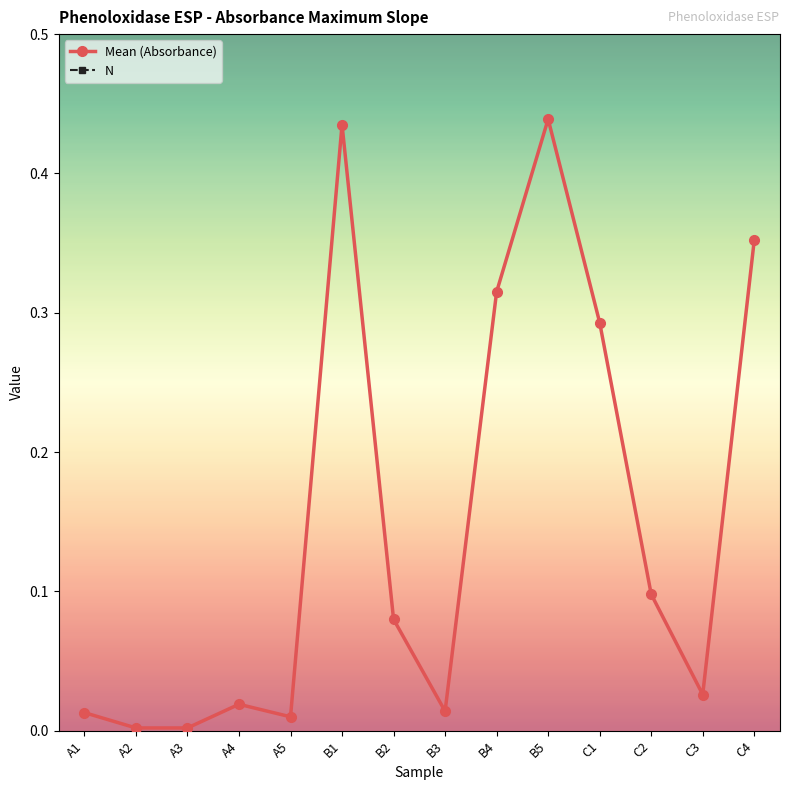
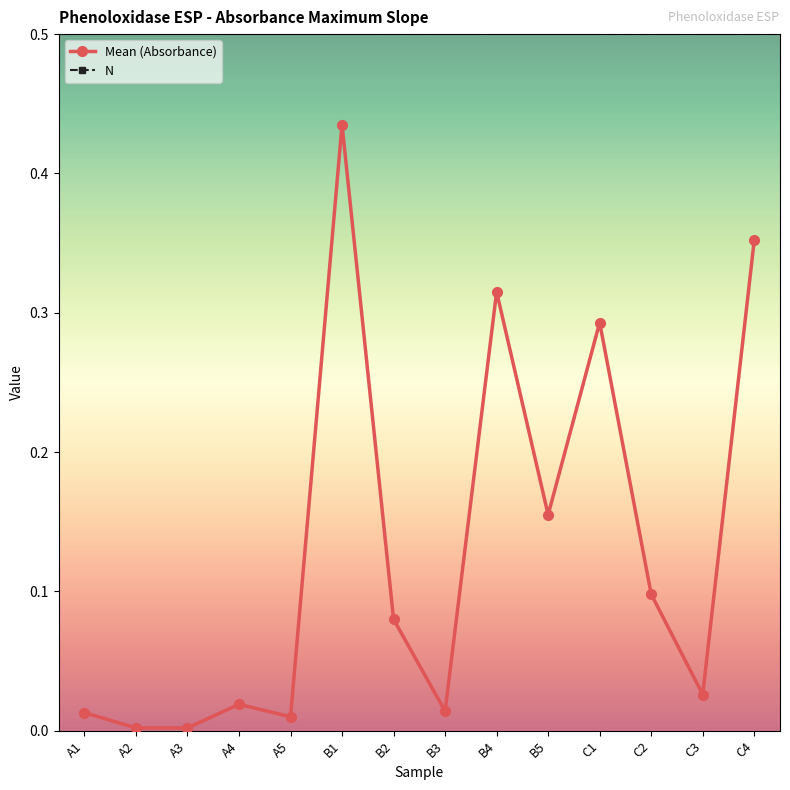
Mean (Absorbance), B5: 0.439 -> 0.155
